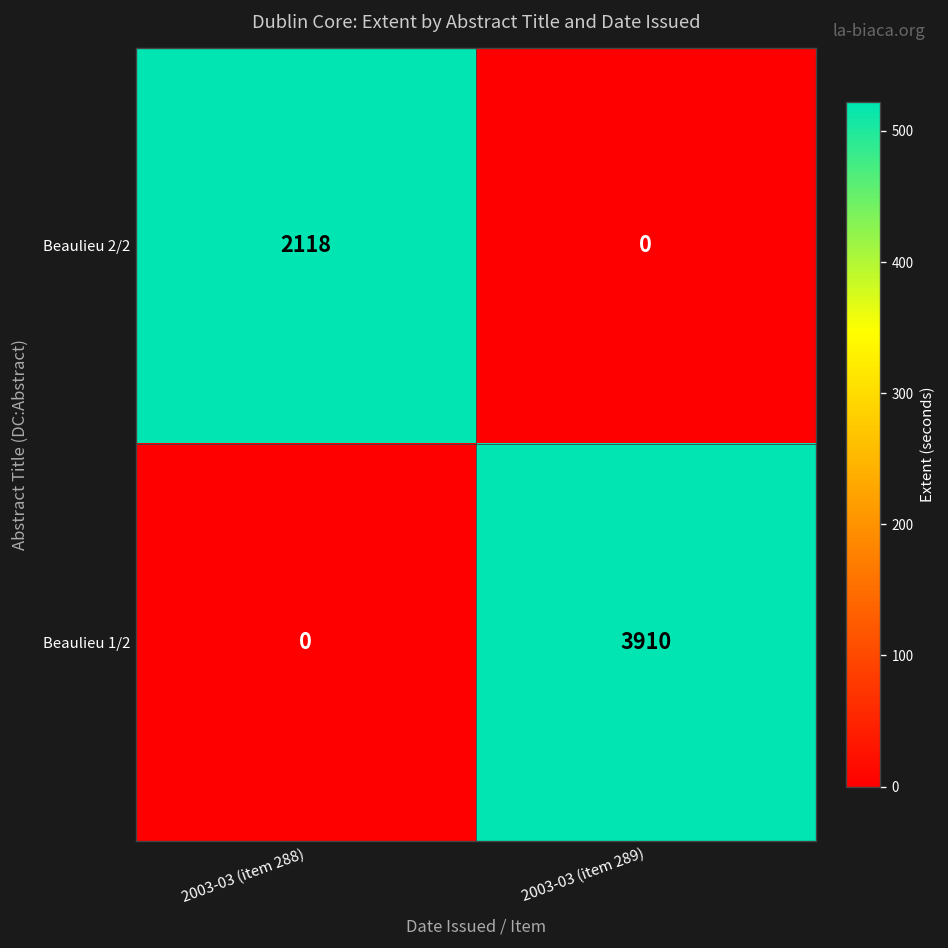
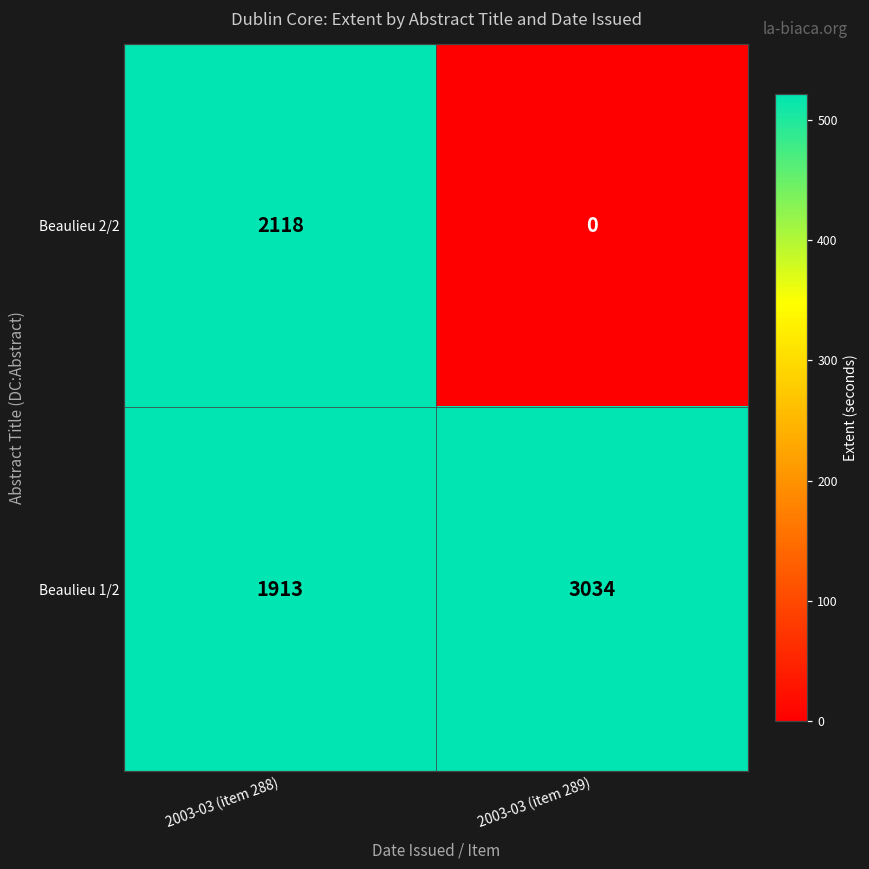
Beaulieu 1/2, 2003-03 (item 288): 0 -> 1913
Beaulieu 1/2, 2003-03 (item 289): 3910 -> 3034
